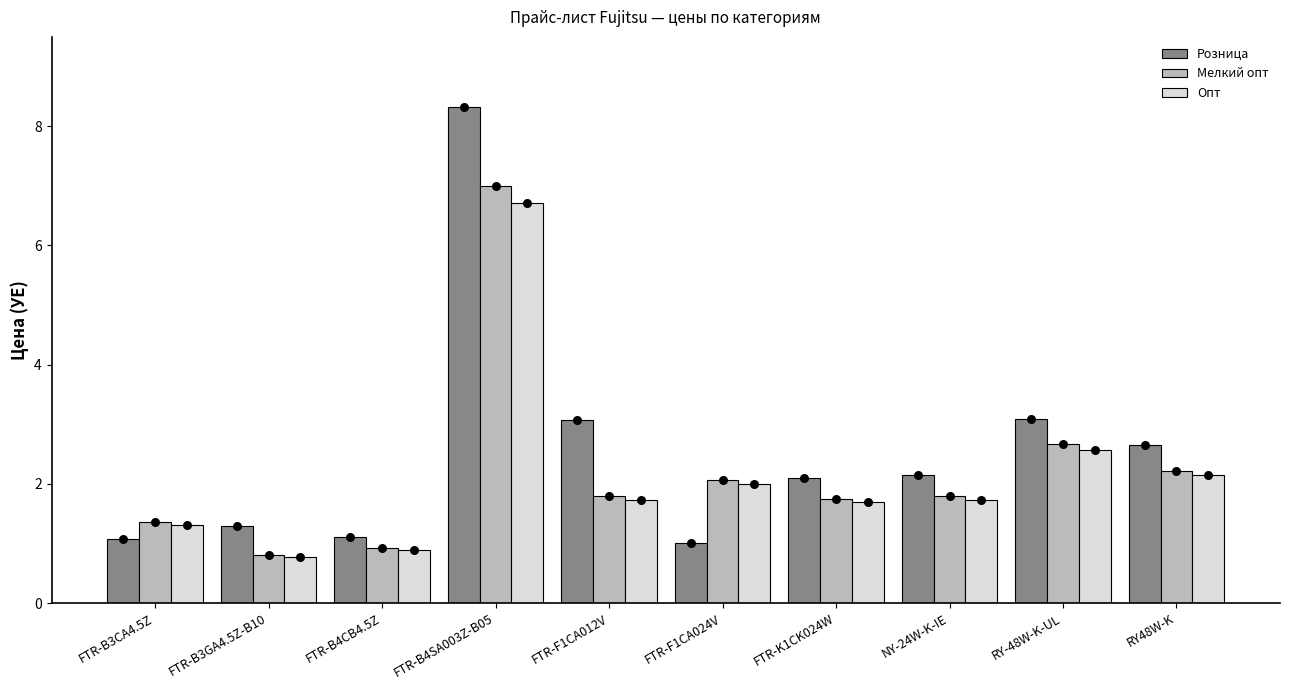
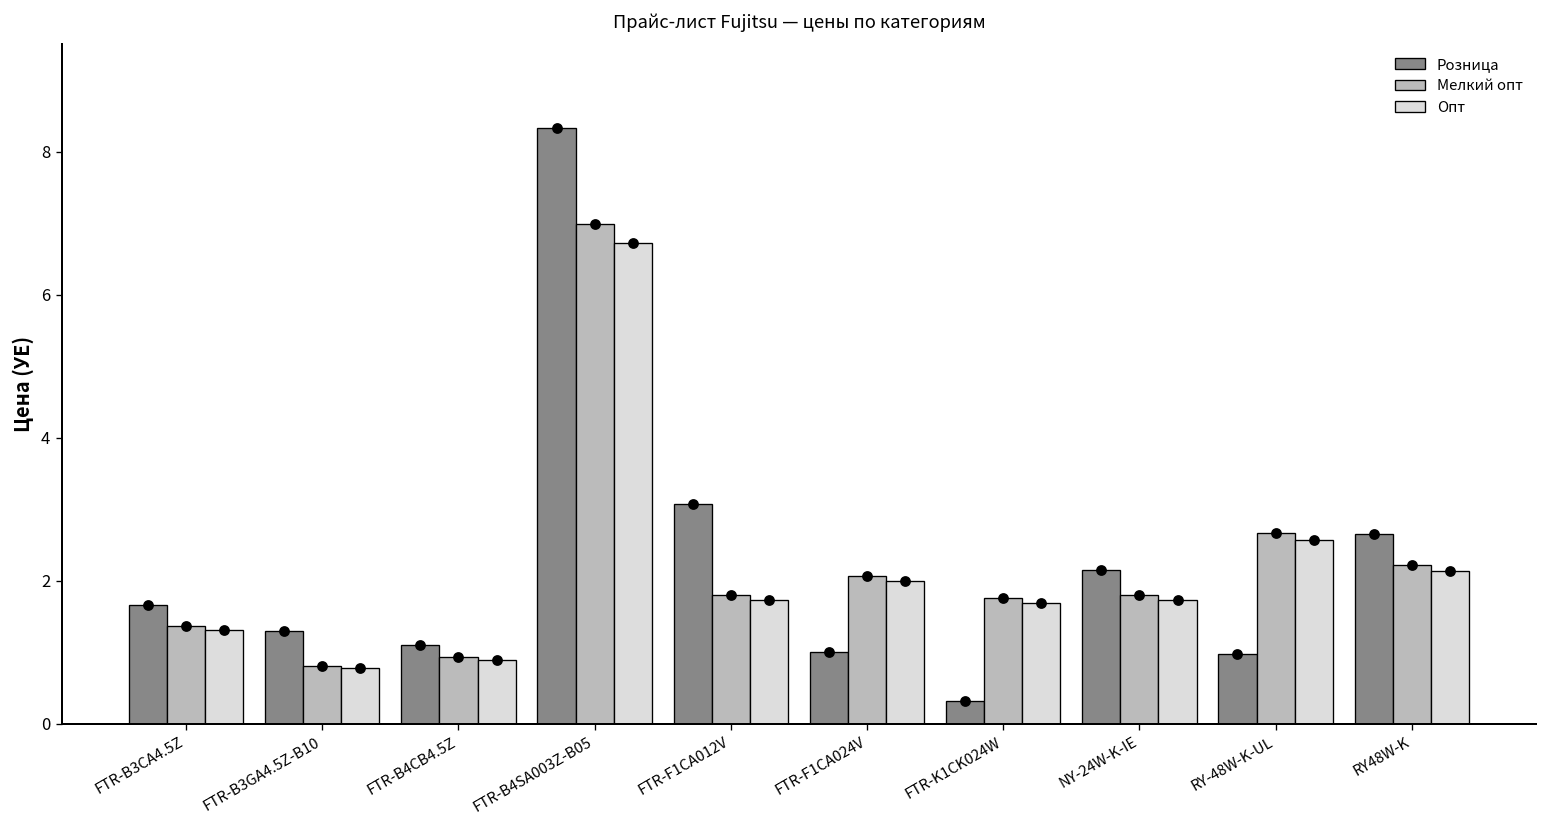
Розница, FTR-B3CA4.5Z: 1.1 -> 1.7
Розница, FTR-K1CK024W: 2.1 -> 0.3
Розница, RY-48W-K-UL: 3.1 -> 1.0
